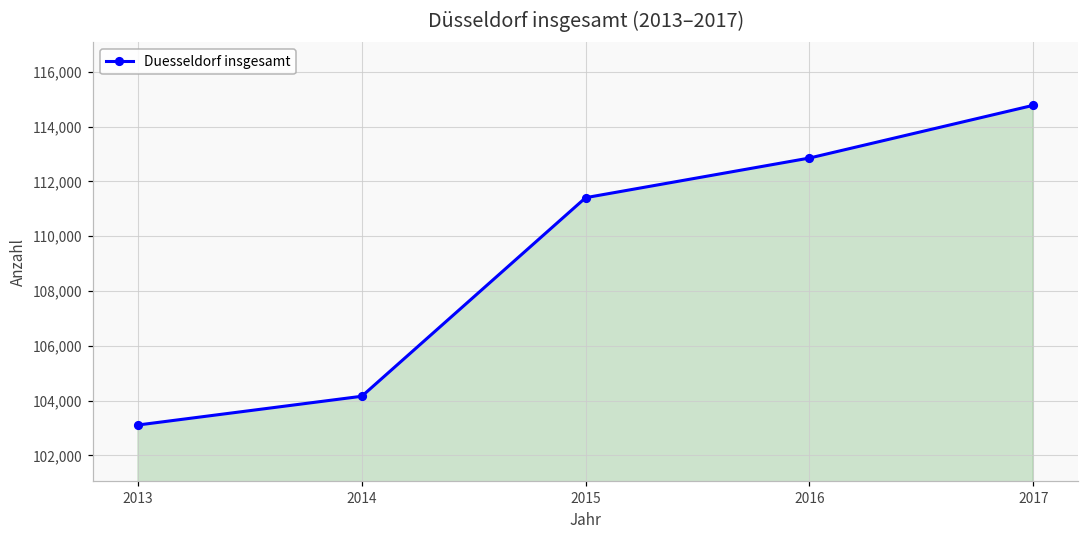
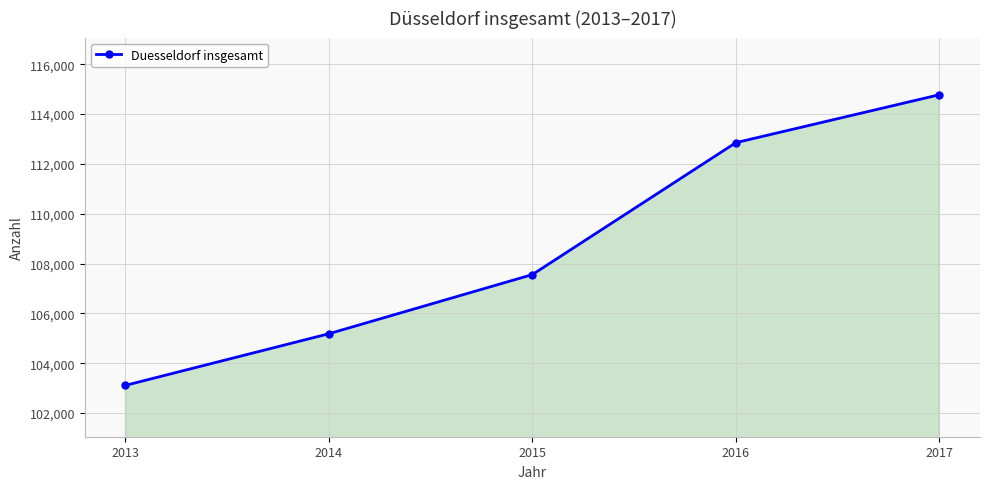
2014: 104,200 -> 105,200
2015: 111,400 -> 107,600
